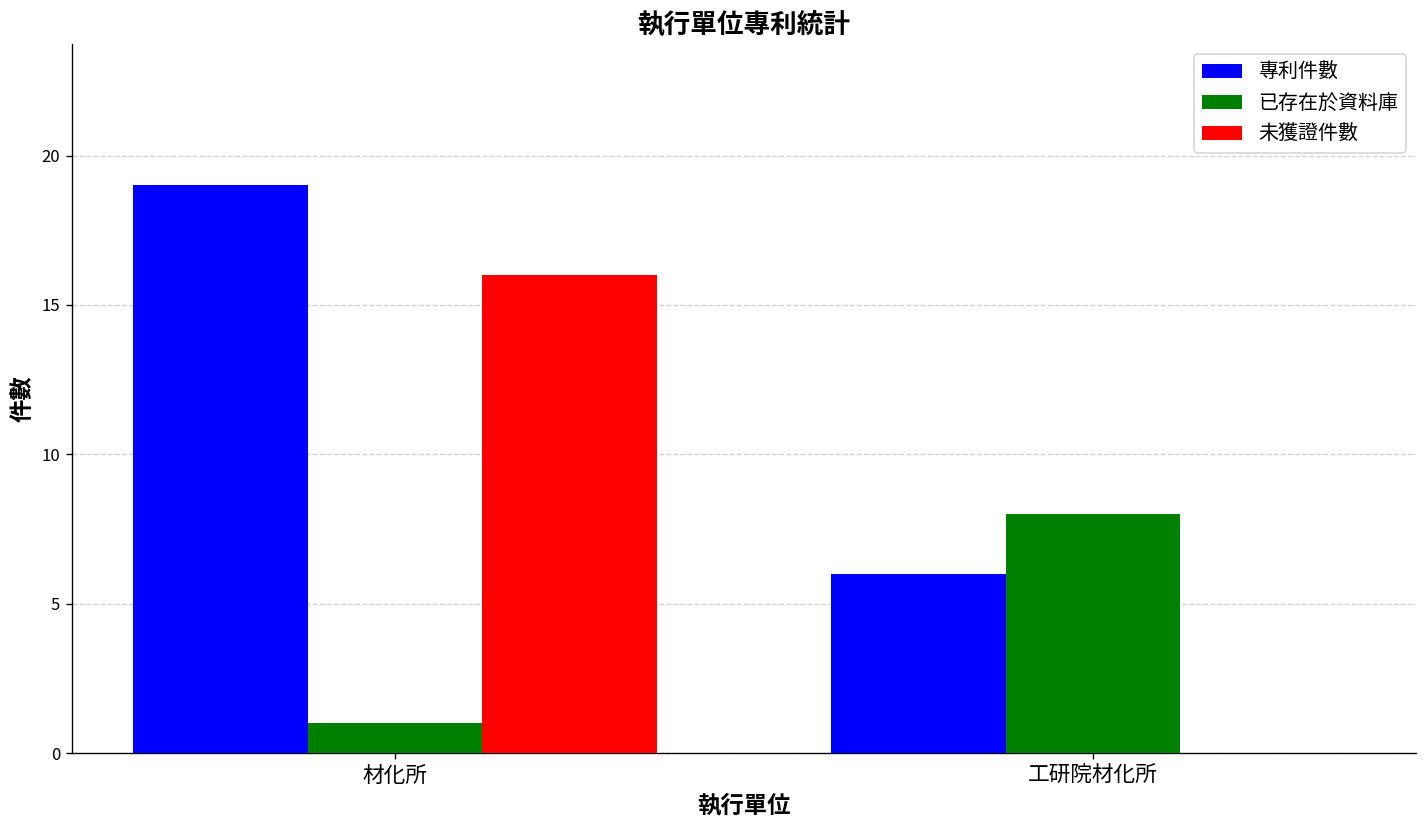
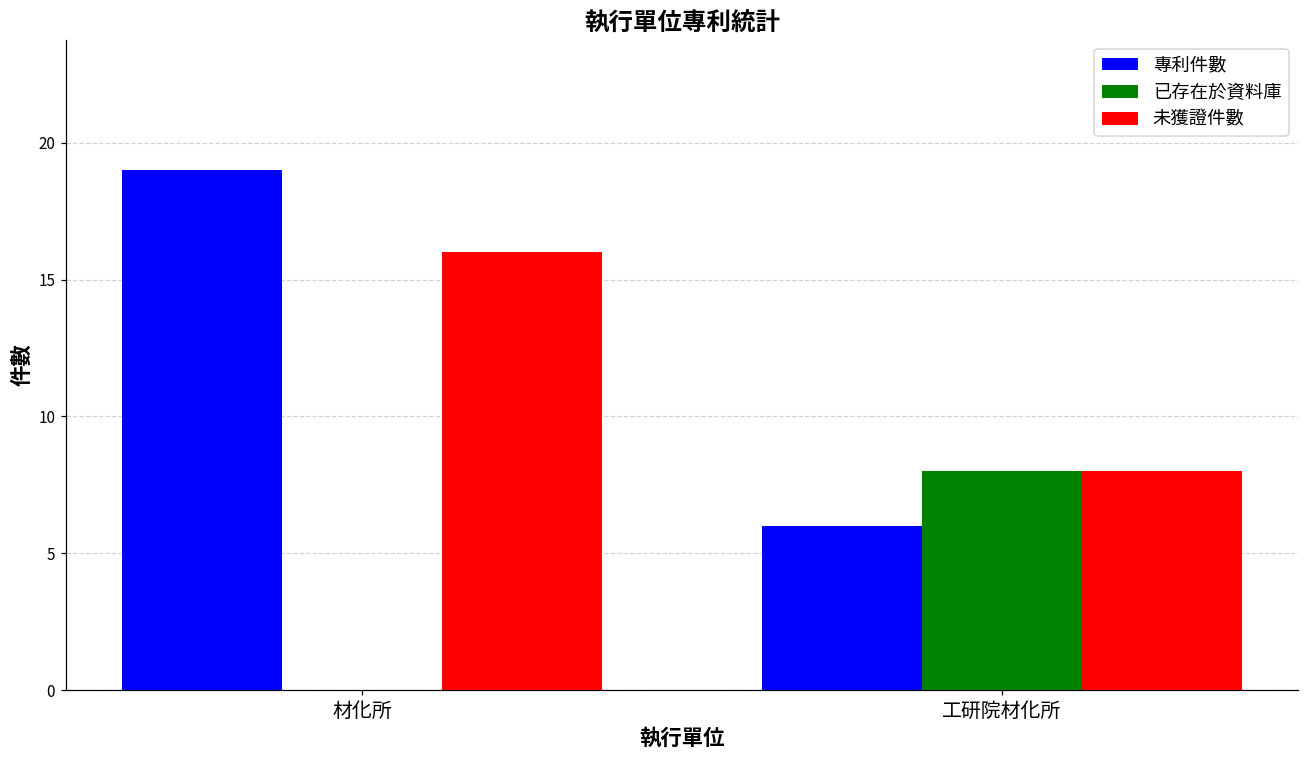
已存在於資料庫, 材化所: 1 -> 0
未獲證件數, 工研院材化所: 0 -> 8
